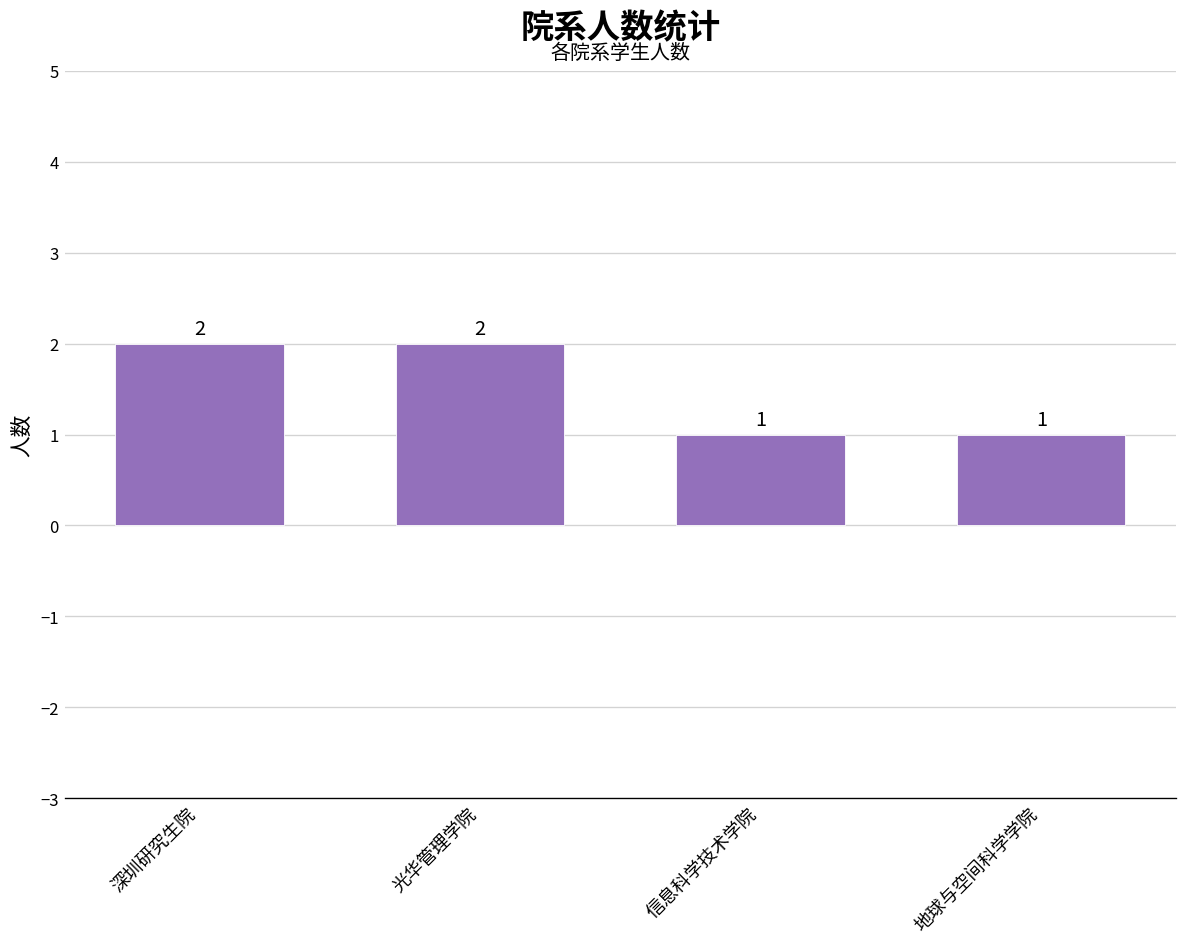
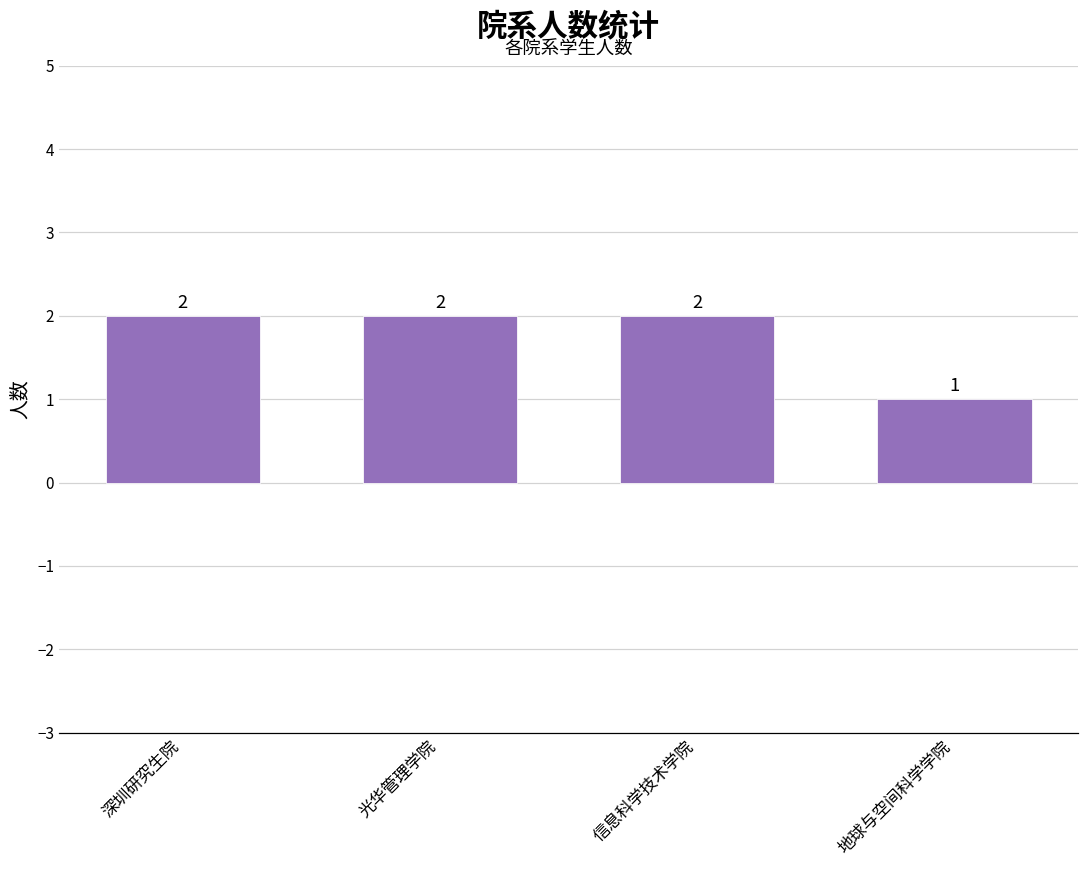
信息科学技术学院: 1 -> 2
